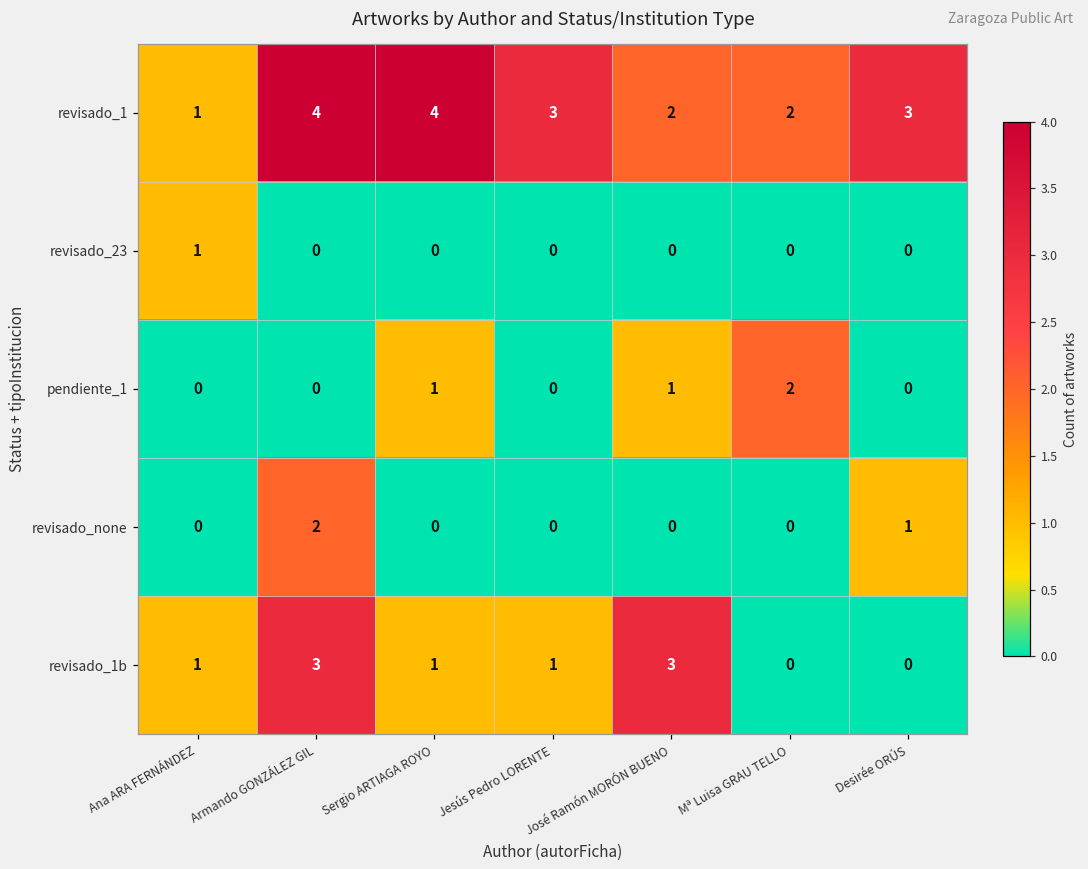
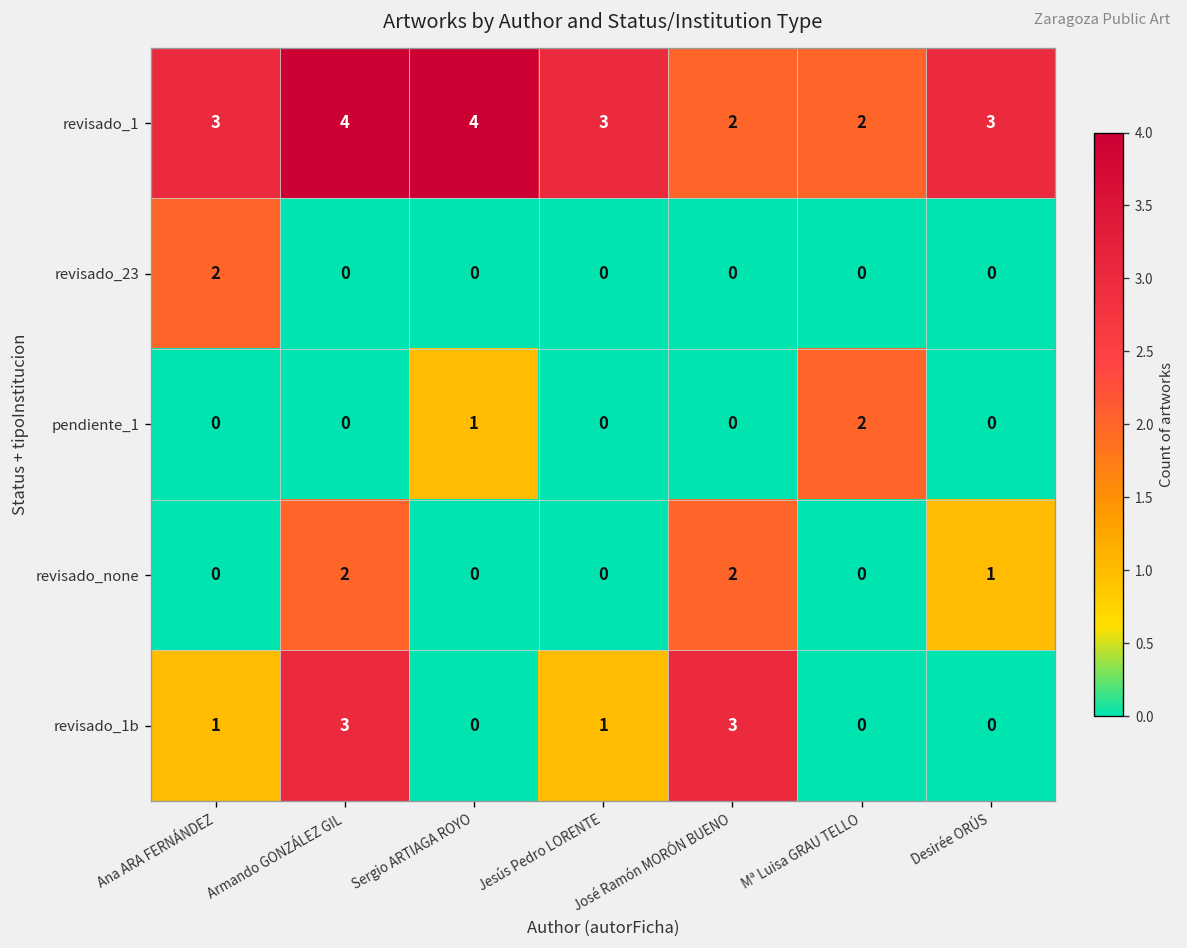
revisado_1, Ana ARA FERNÁNDEZ: 1 -> 3
revisado_23, Ana ARA FERNÁNDEZ: 1 -> 2
pendiente_1, José Ramón MORÓN BUENO: 1 -> 0
revisado_none, José Ramón MORÓN BUENO: 0 -> 2
revisado_1b, Sergio ARTIAGA ROYO: 1 -> 0
